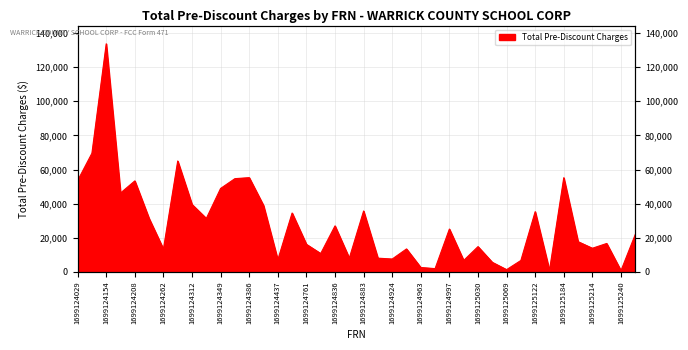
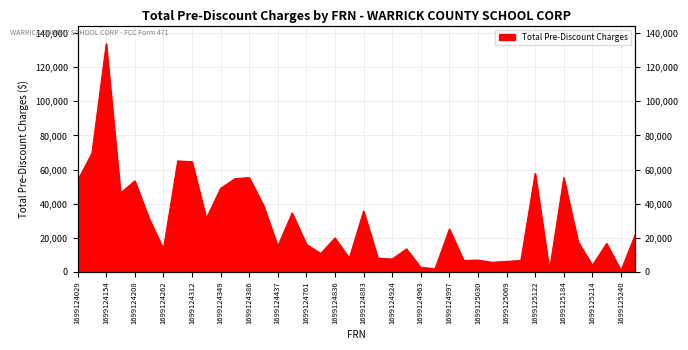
1699124312: 40,000 -> 65,000
1699124437: 7,000 -> 15,000
1699124836: 27,000 -> 20,000
1699125030: 15,000 -> 7,000
1699125069: 1,000 -> 6,000
1699125122: 35,000 -> 58,000
1699125214: 14,000 -> 4,000
